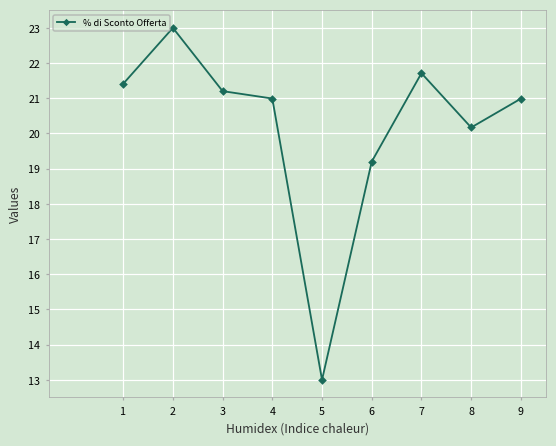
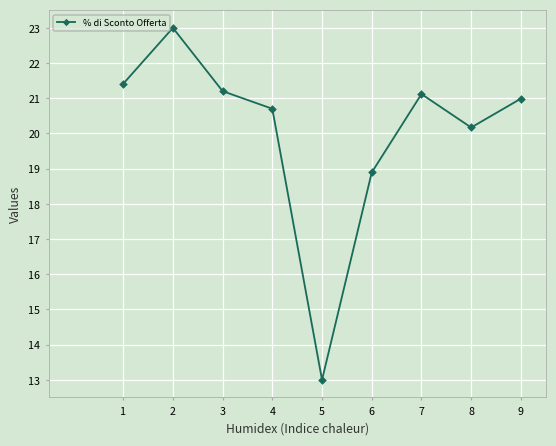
4: 21.0 -> 20.7
6: 19.2 -> 18.9
7: 21.7 -> 21.1
